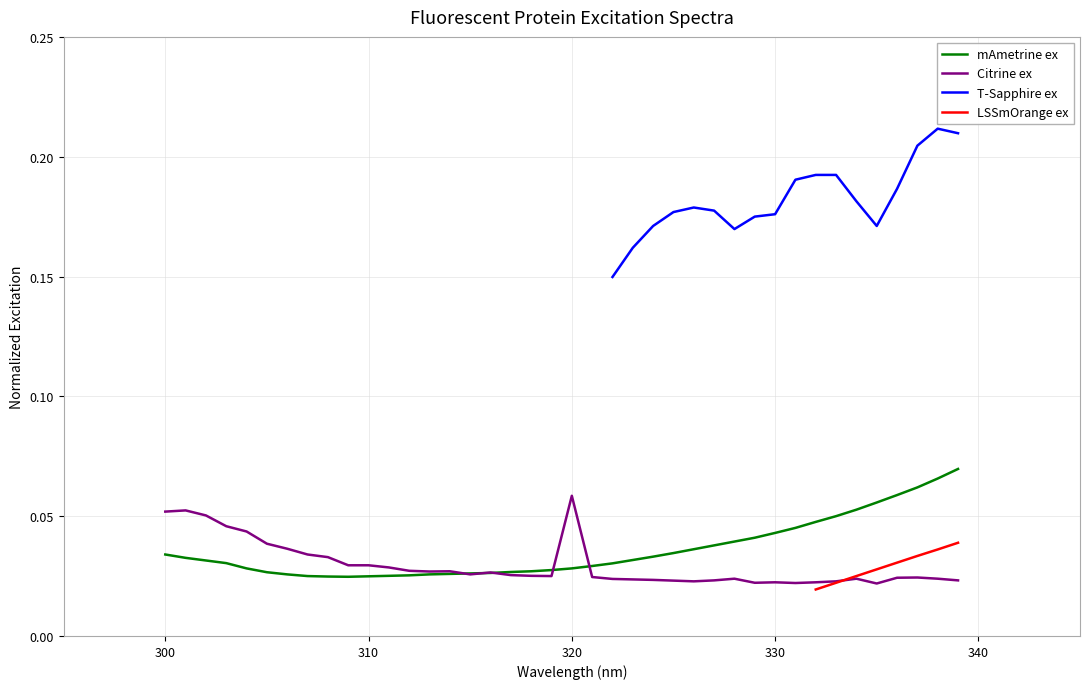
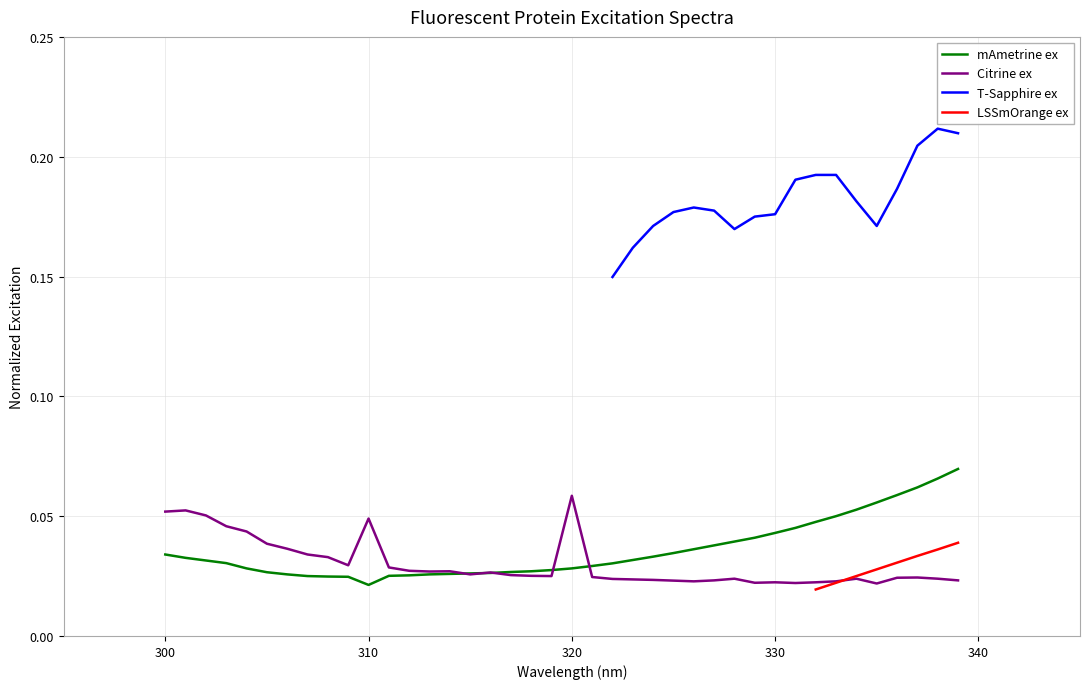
mAmetrine ex, 310: 0.025 -> 0.021
Citrine ex, 310: 0.030 -> 0.049
